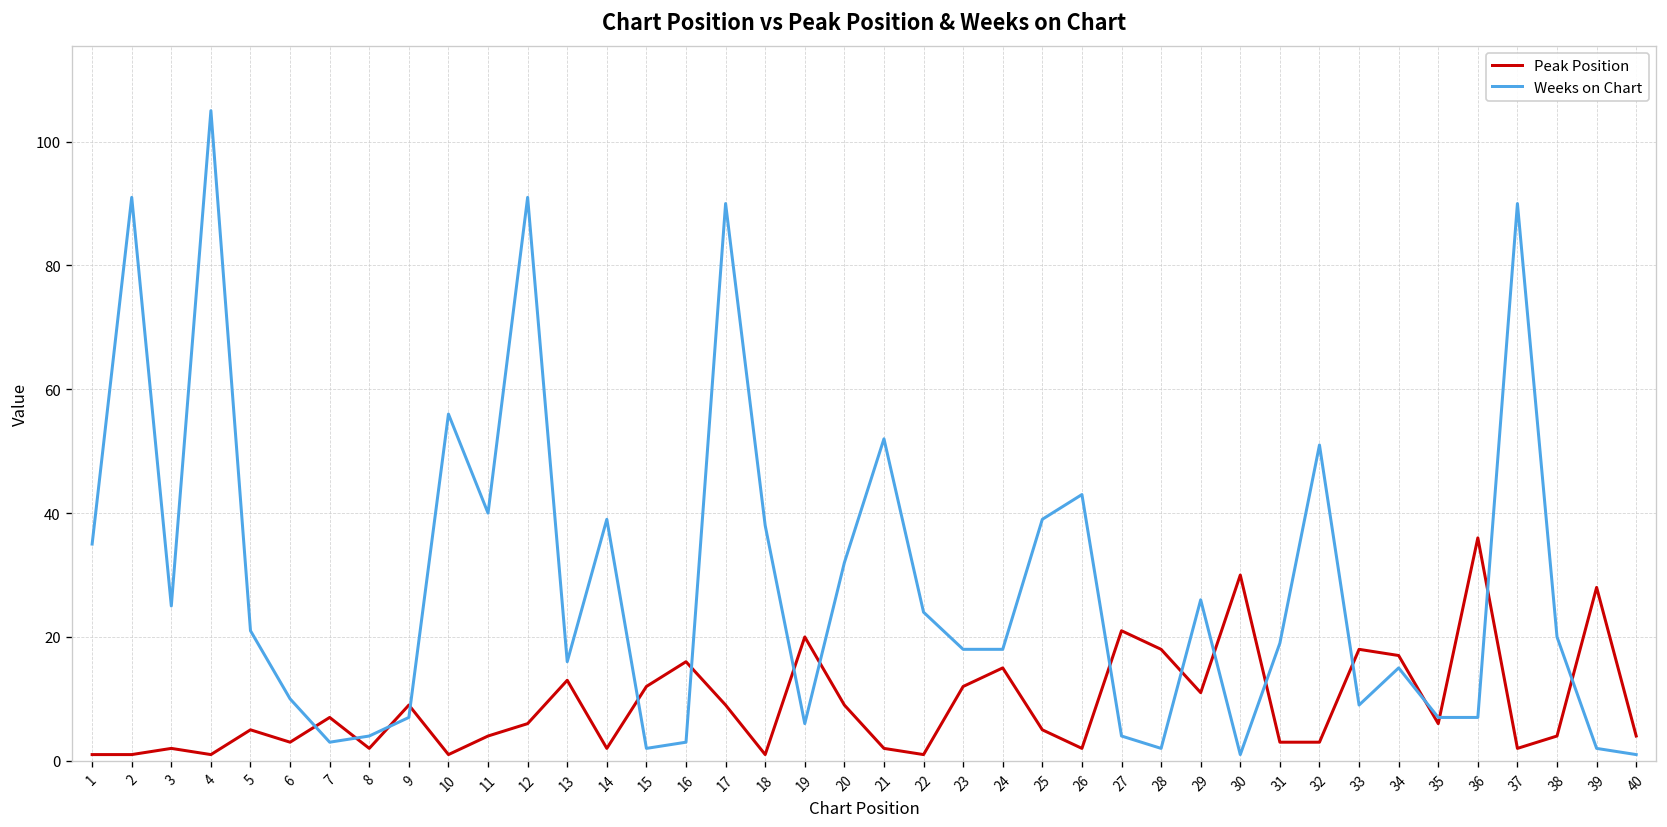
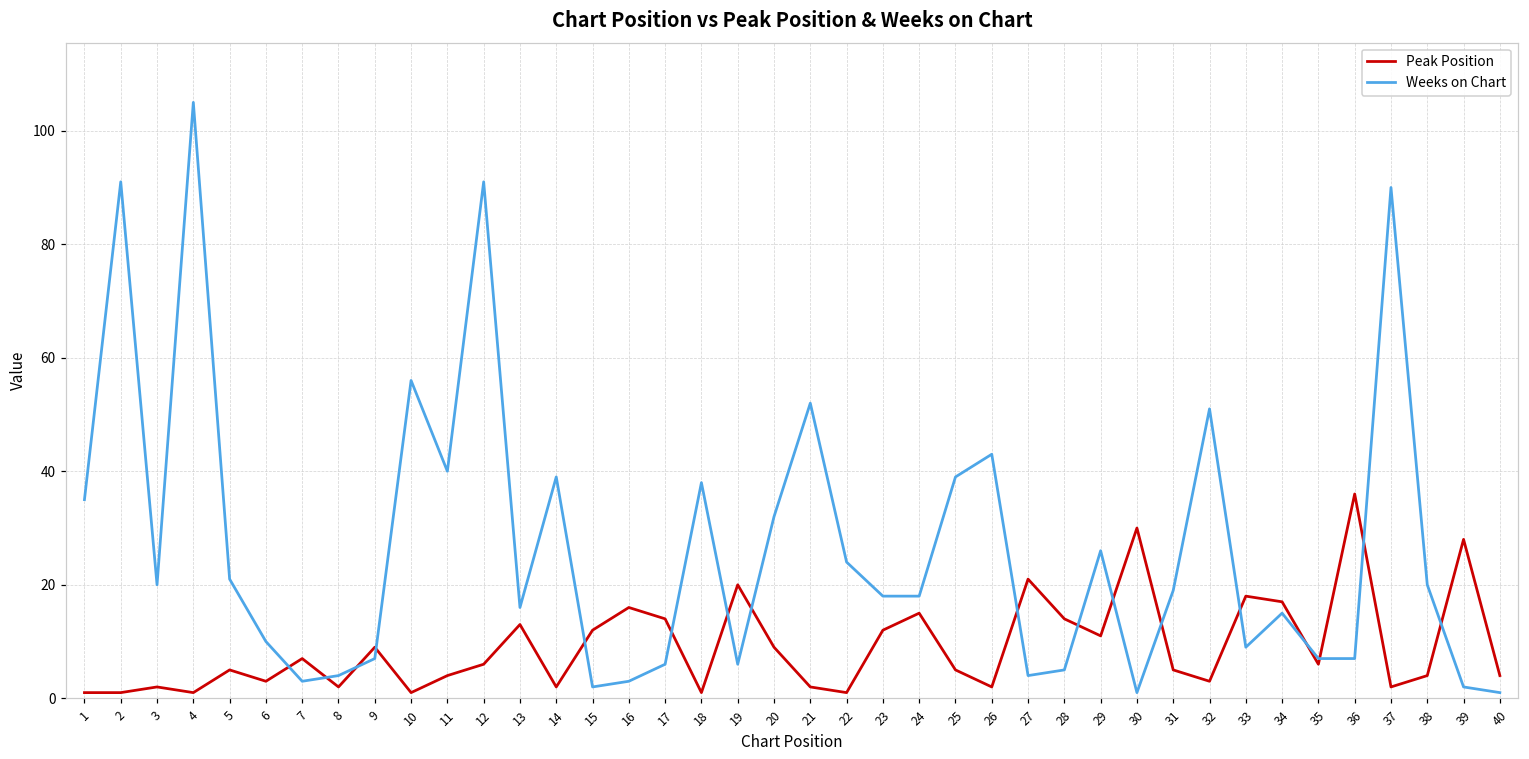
Weeks on Chart, 3: 25 -> 20
Peak Position, 17: 9 -> 14
Weeks on Chart, 17: 90 -> 6
Peak Position, 28: 18 -> 14
Weeks on Chart, 28: 2 -> 5
Peak Position, 31: 3 -> 5
